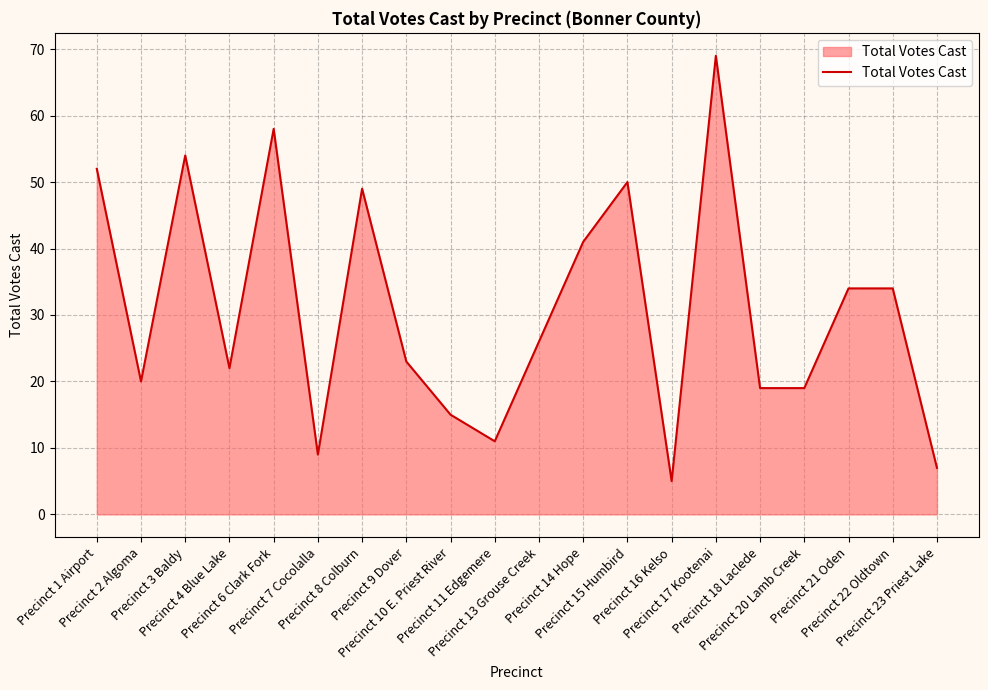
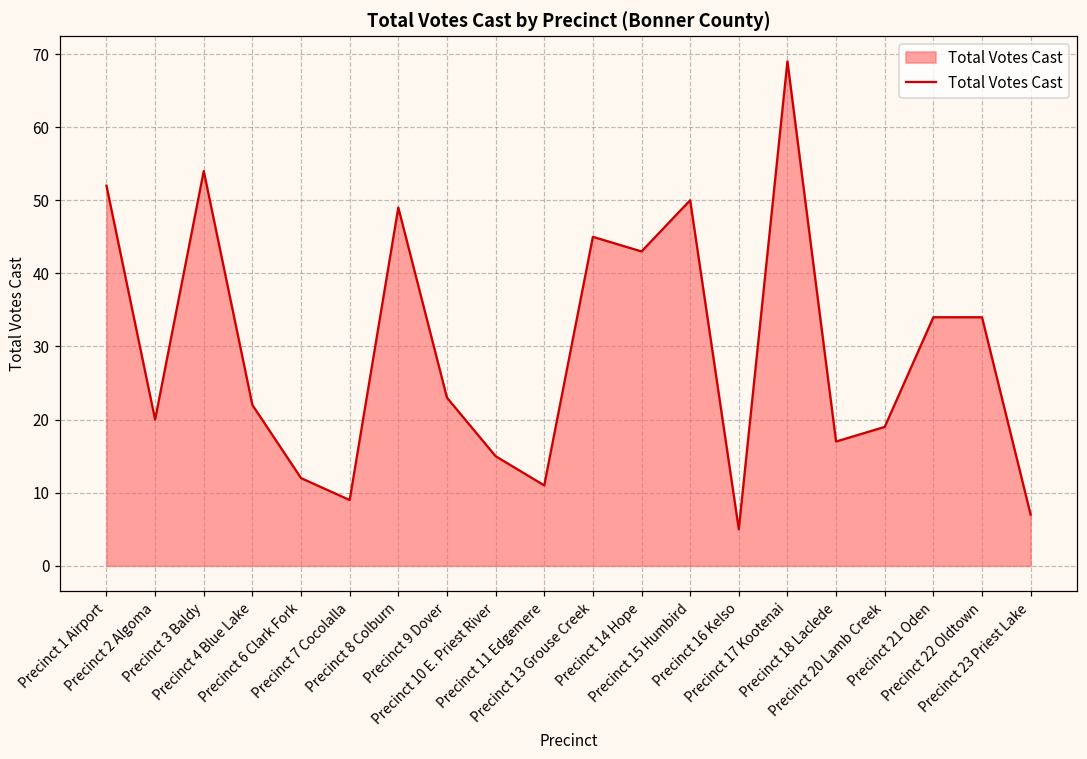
Precinct 6 Clark Fork: 58 -> 12
Precinct 13 Grouse Creek: 26 -> 45
Precinct 14 Hope: 41 -> 43
Precinct 18 Laclede: 19 -> 17
